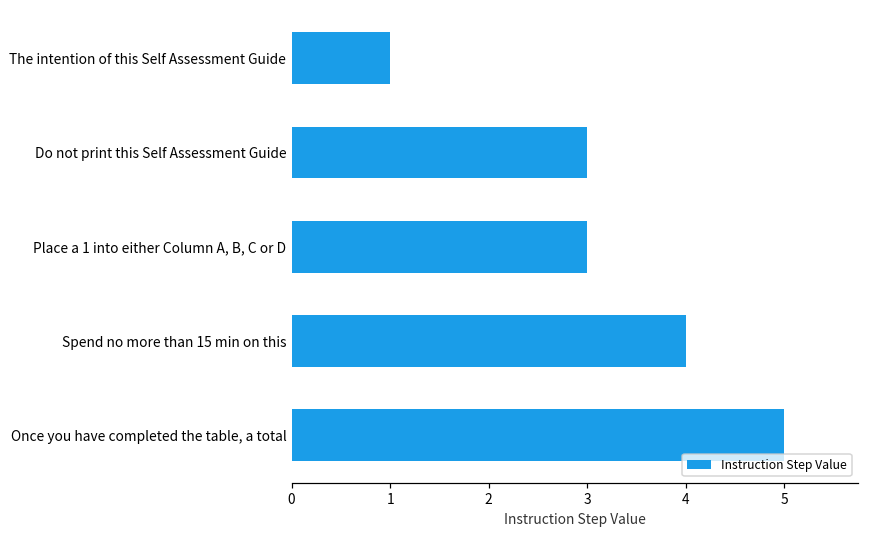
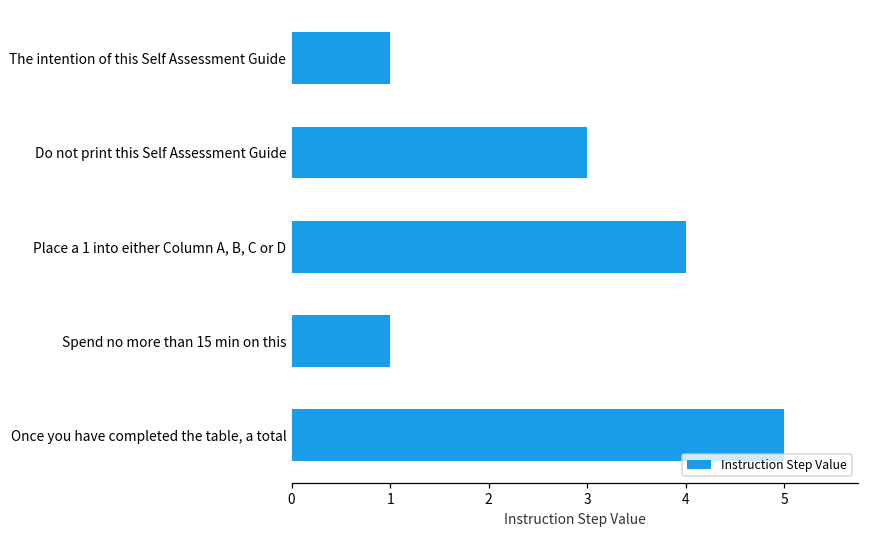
Place a 1 into either Column A, B, C or D: 3 -> 4
Spend no more than 15 min on this: 4 -> 1
